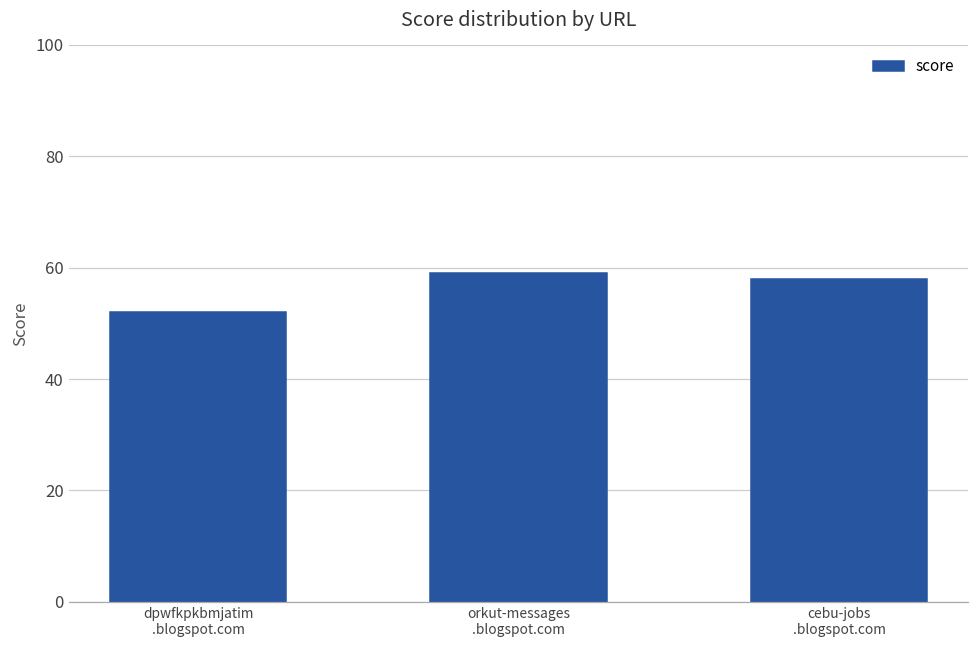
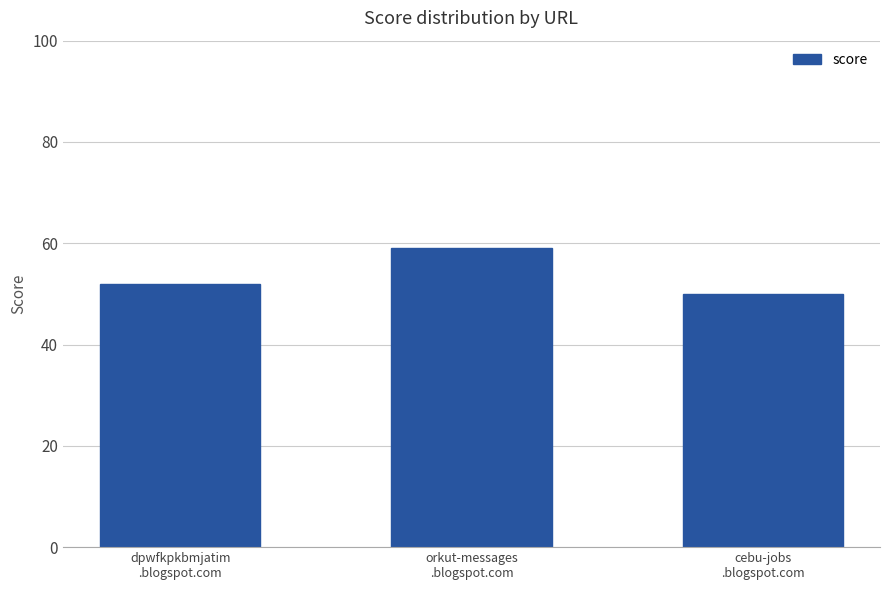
cebu-jobs .blogspot.com: 58 -> 50
